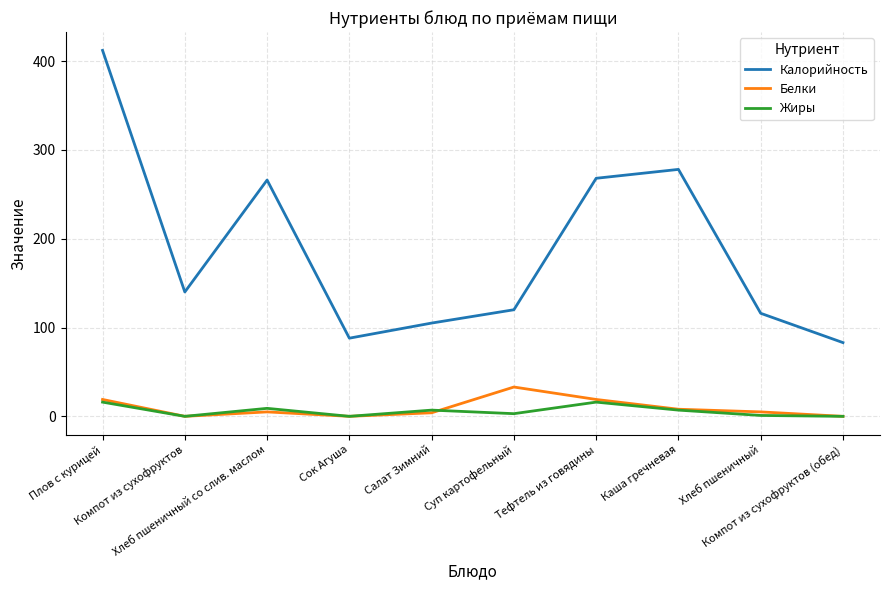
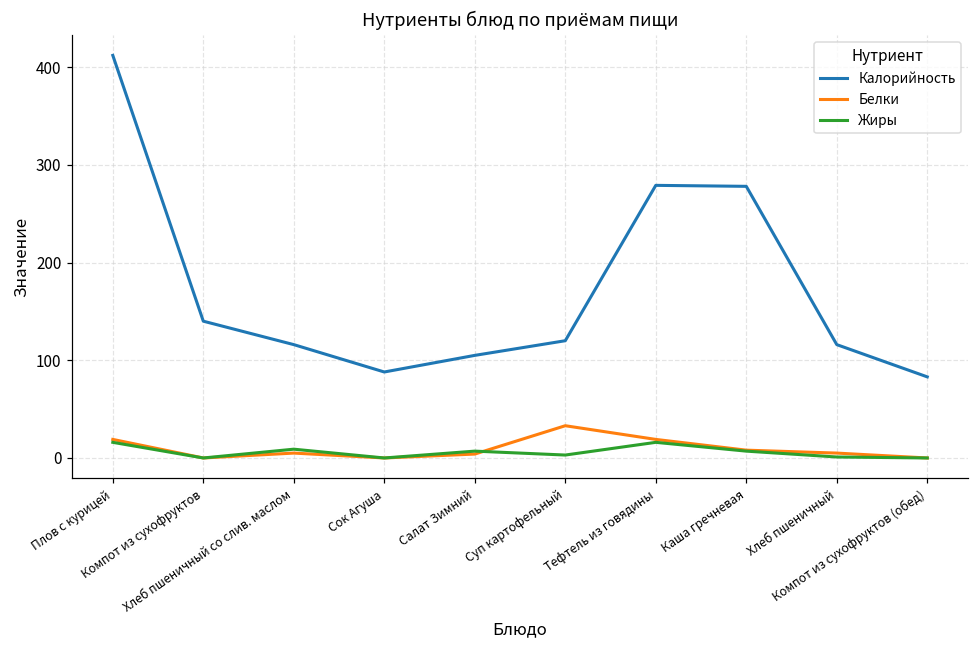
Калорийность, Хлеб пшеничный со слив. маслом: 270 -> 120
Калорийность, Тефтель из говядины: 270 -> 280
